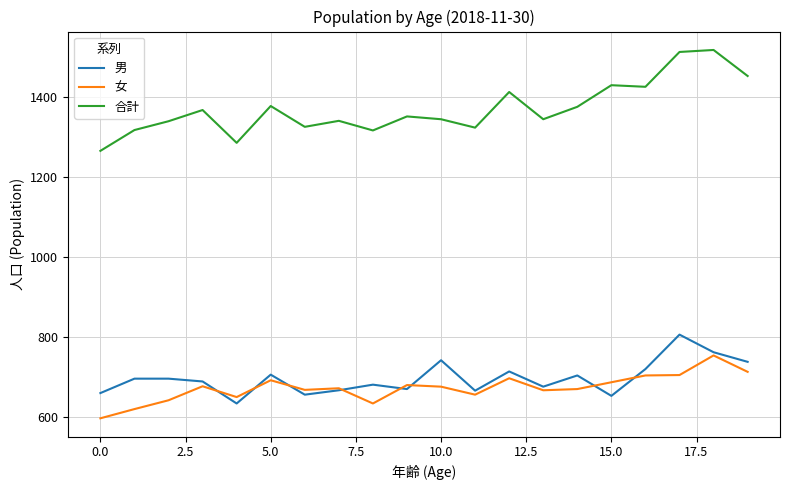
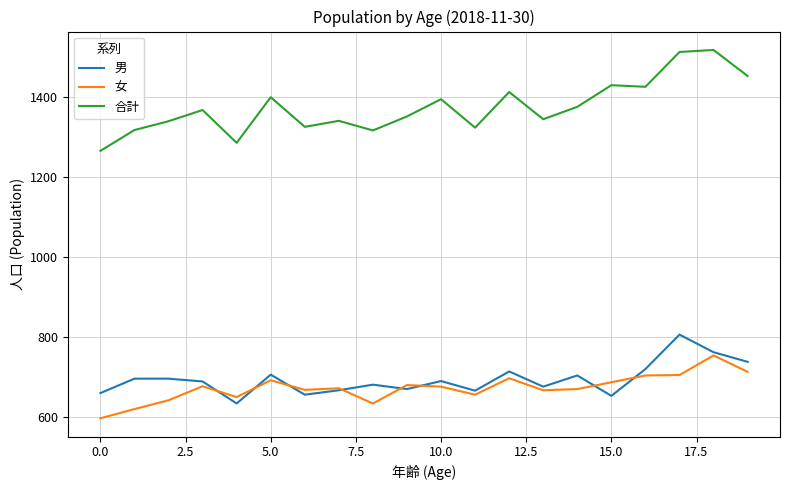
合計, 5.0: 1380 -> 1400
男, 10.0: 740 -> 690
合計, 10.0: 1350 -> 1400
